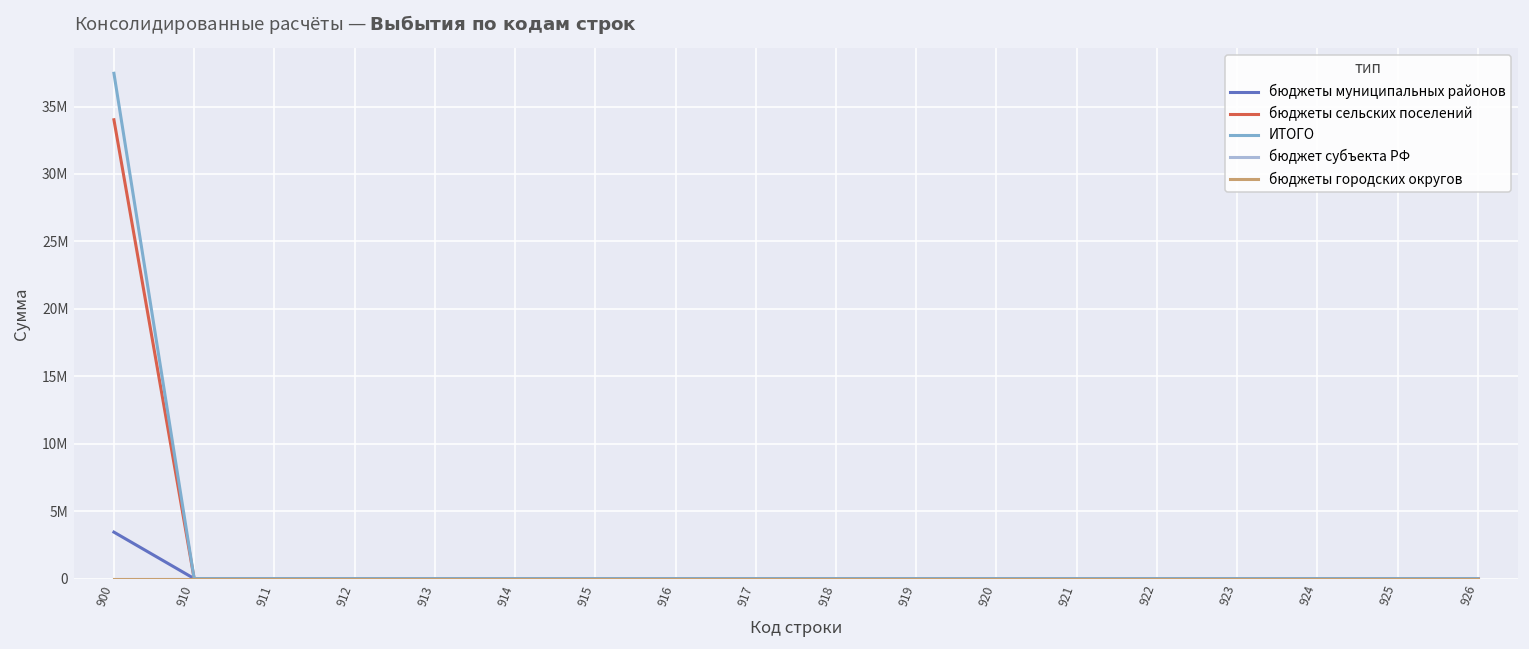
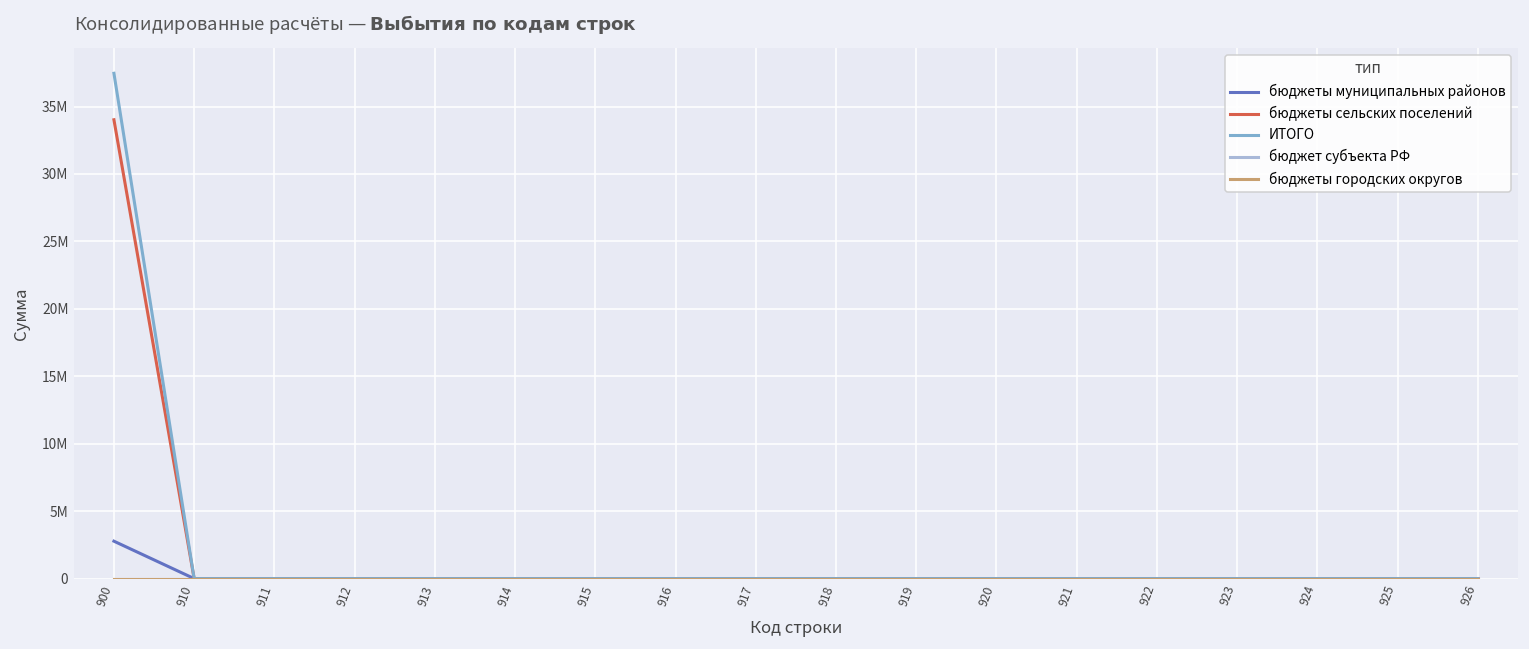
бюджеты муниципальных районов, 900: 3400000 -> 2800000
